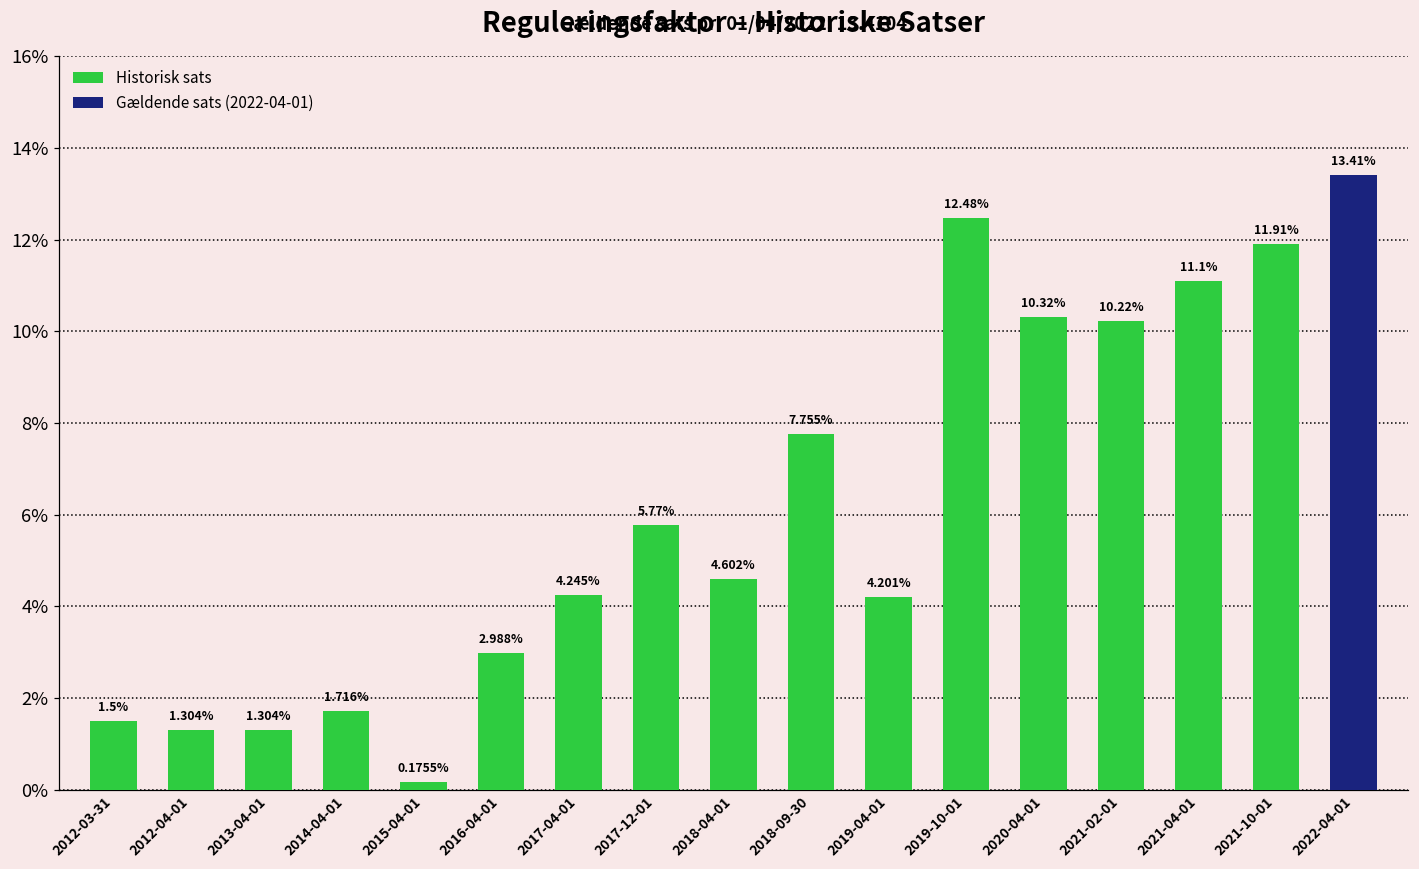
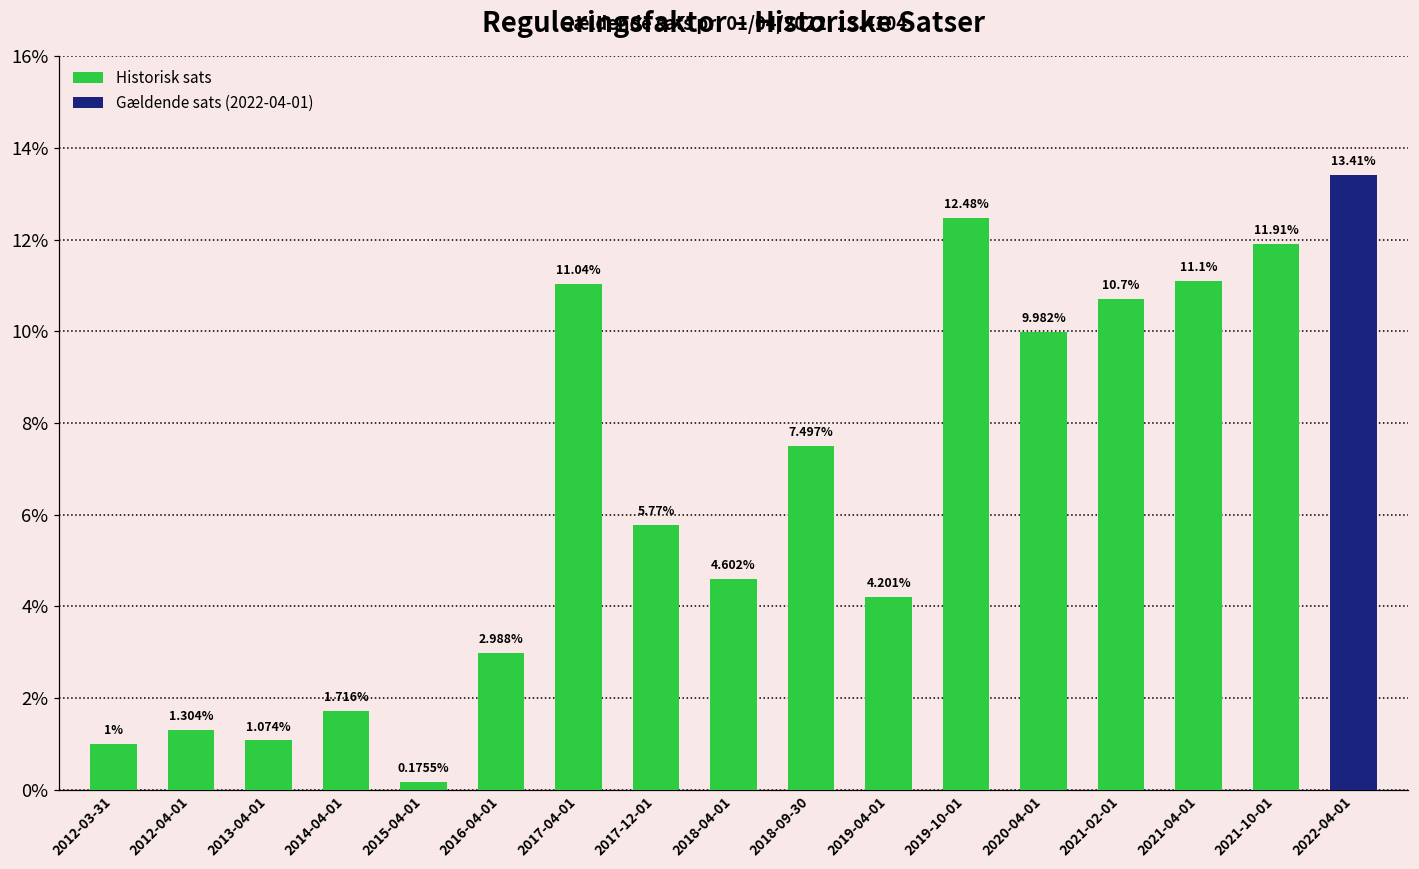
2012-03-31: 1.5% -> 1%
2013-04-01: 1.304% -> 1.074%
2017-04-01: 4.245% -> 11.04%
2018-09-30: 7.755% -> 7.497%
2020-04-01: 10.32% -> 9.982%
2021-02-01: 10.22% -> 10.7%
